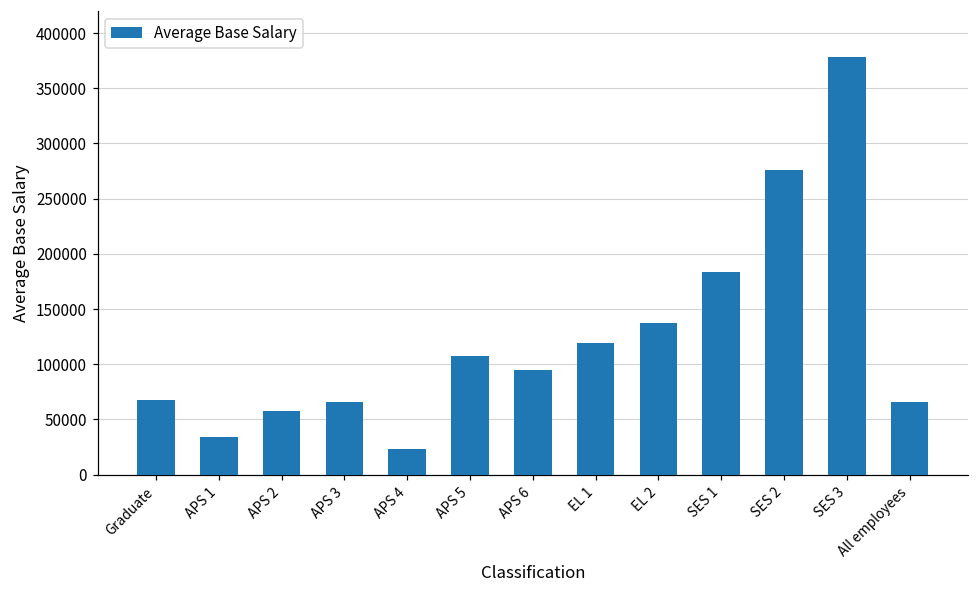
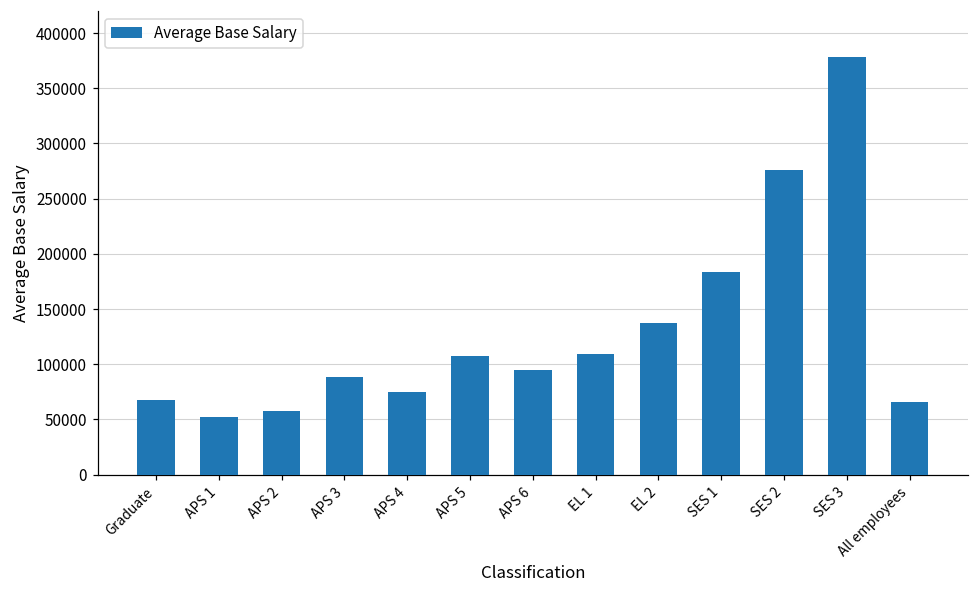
APS 1: 34000 -> 52000
APS 3: 66000 -> 89000
APS 4: 23000 -> 74000
EL 1: 119000 -> 109000
